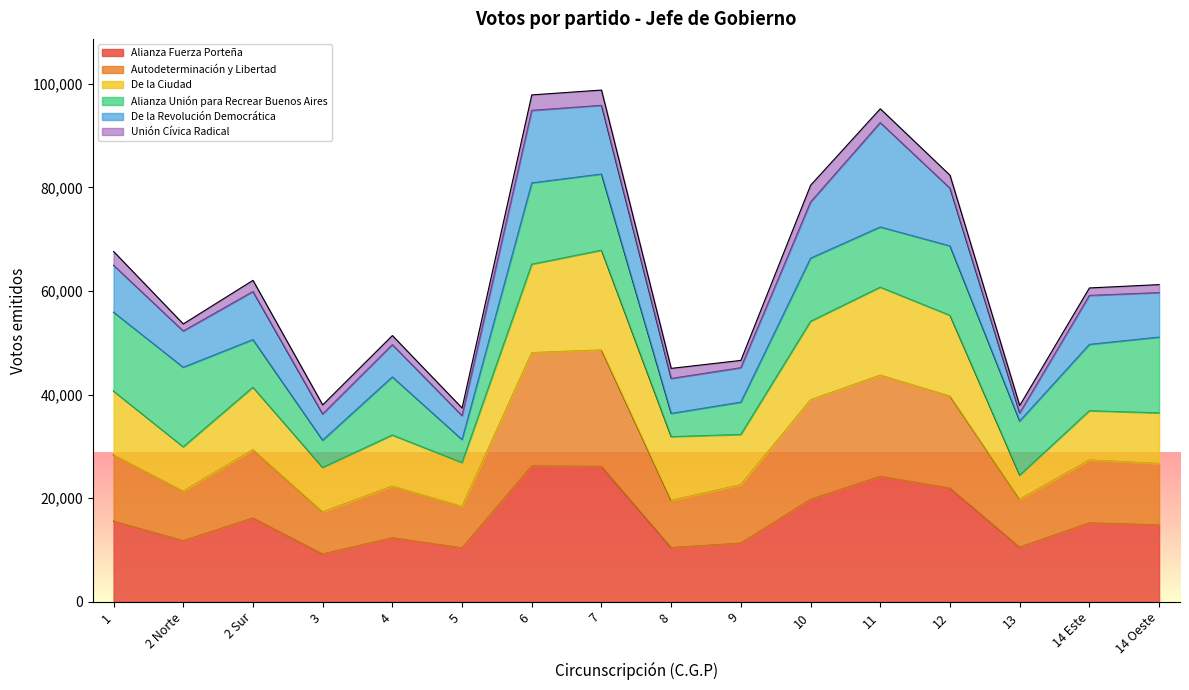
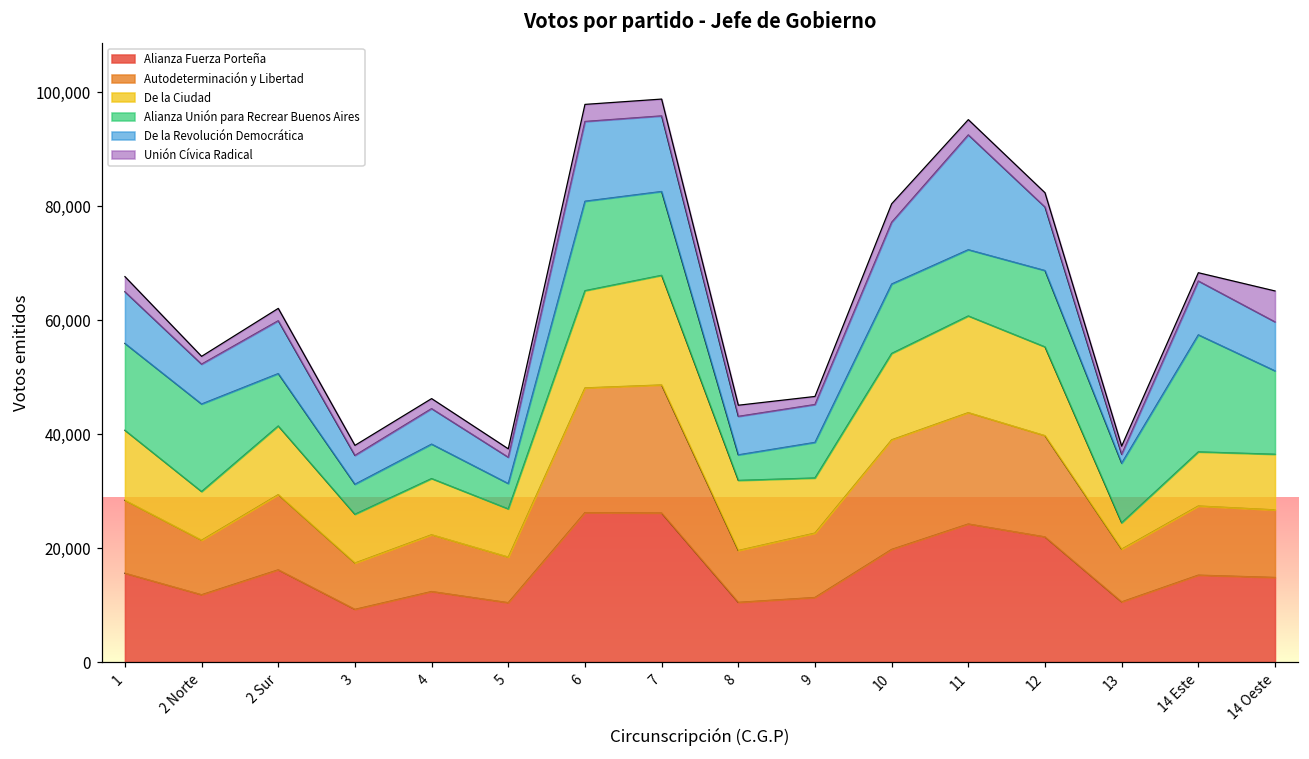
Alianza Unión para Recrear Buenos Aires, 4: 11,000 -> 6,000
Alianza Unión para Recrear Buenos Aires, 14 Este: 13,000 -> 21,000
Unión Cívica Radical, 14 Oeste: 2,000 -> 5,000
